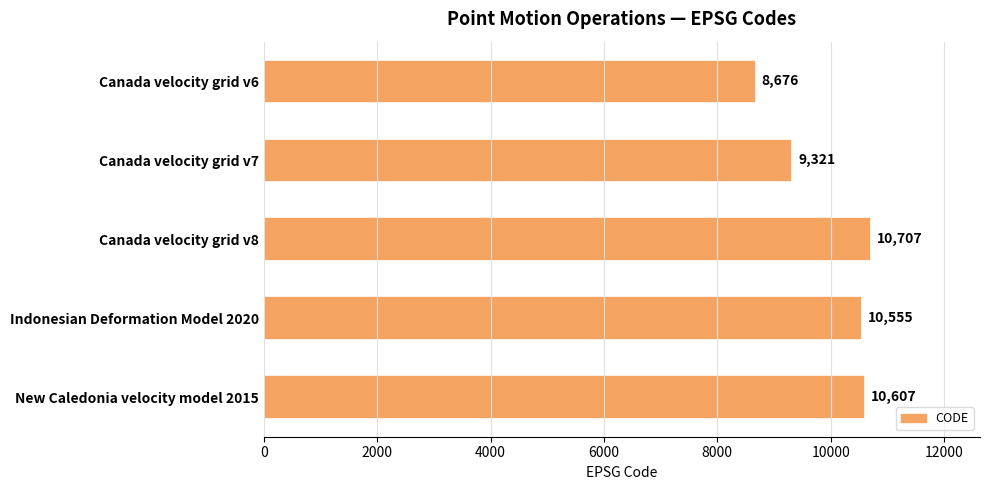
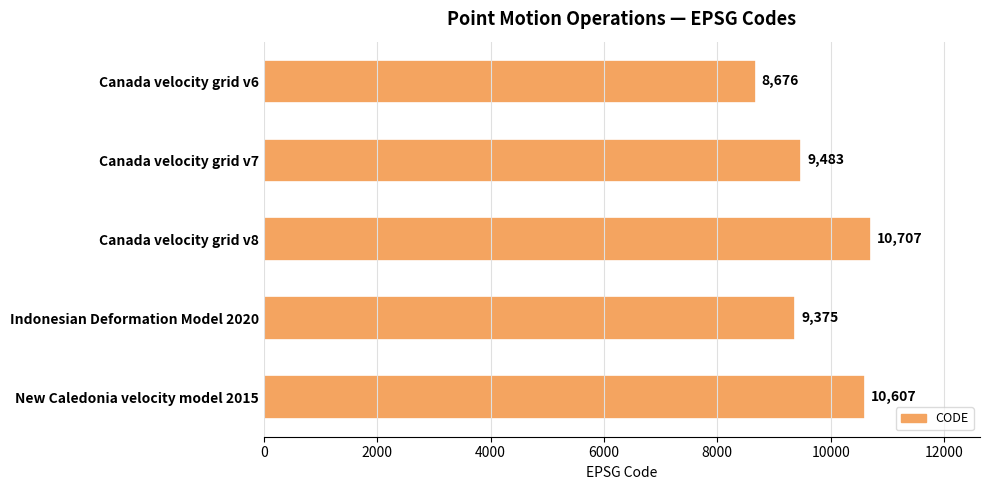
Canada velocity grid v7: 9,321 -> 9,483
Indonesian Deformation Model 2020: 10,555 -> 9,375
